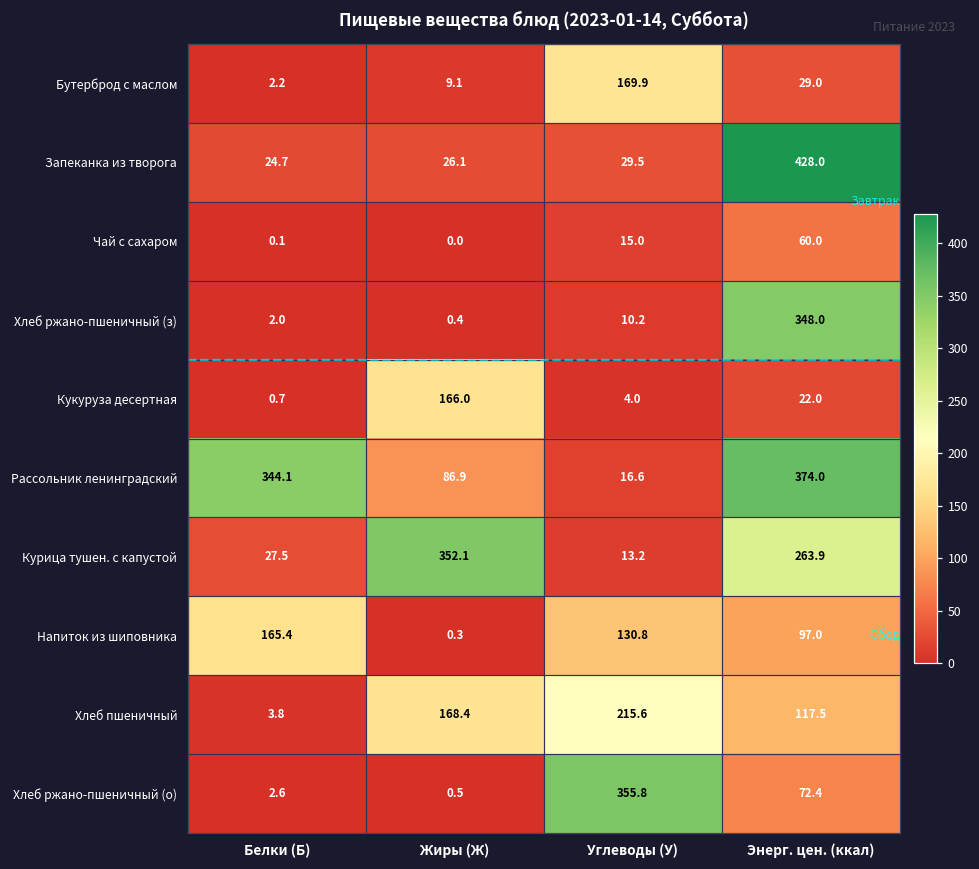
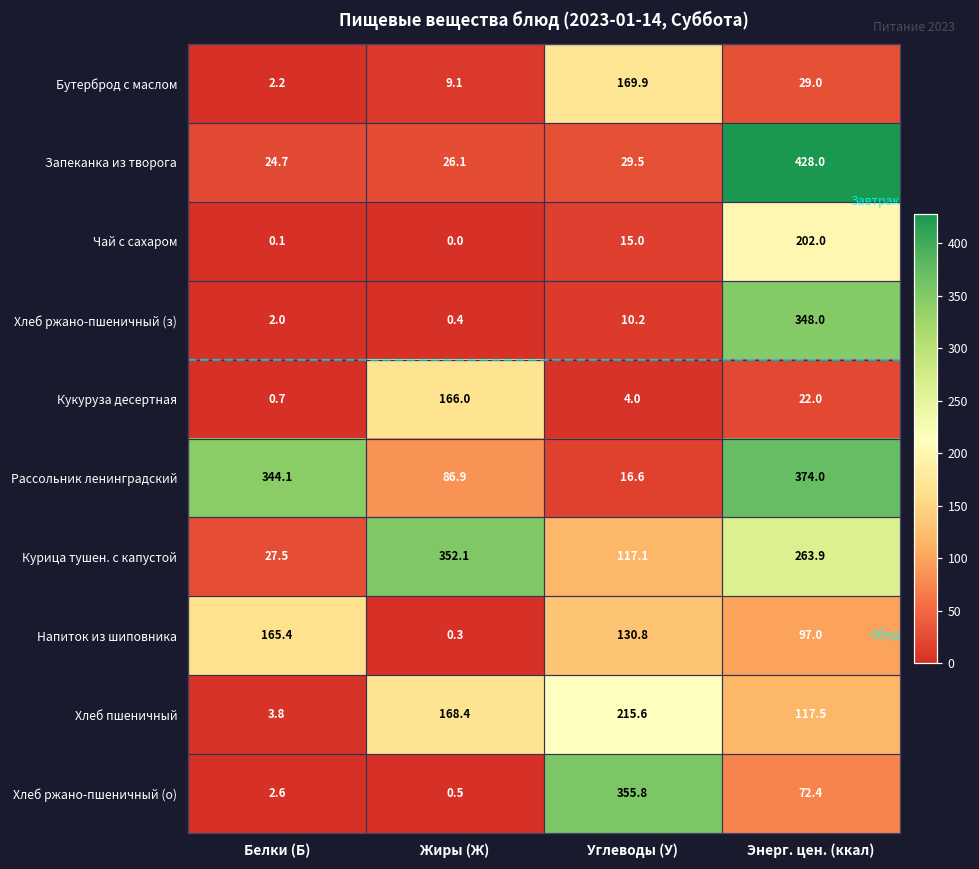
Чай с сахаром, Энерг. цен. (ккал): 60.0 -> 202.0
Курица тушен. с капустой, Углеводы (У): 13.2 -> 117.1
